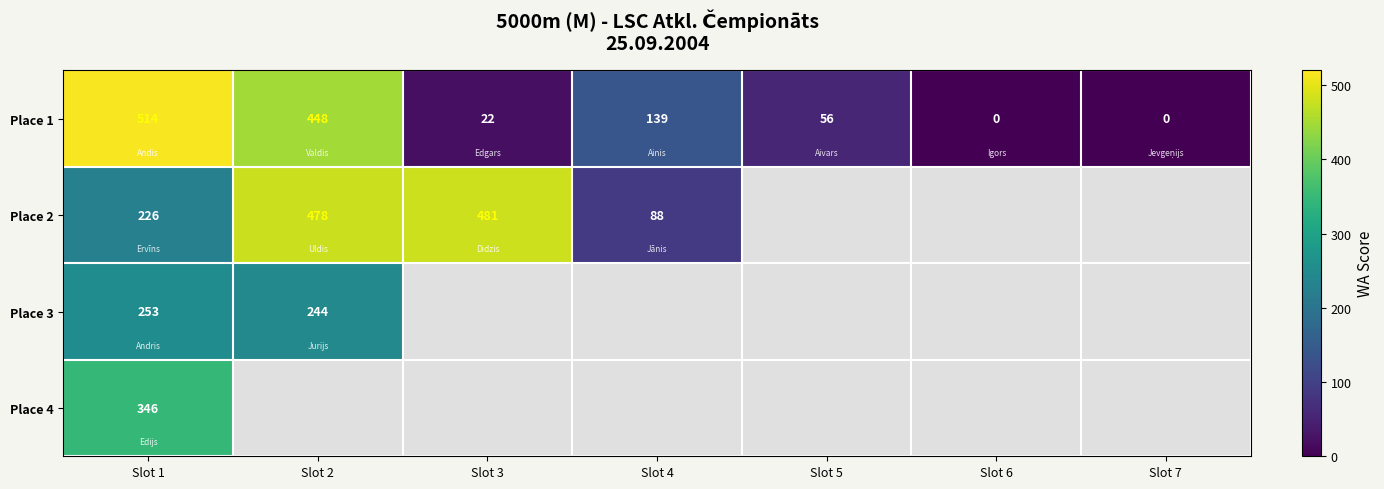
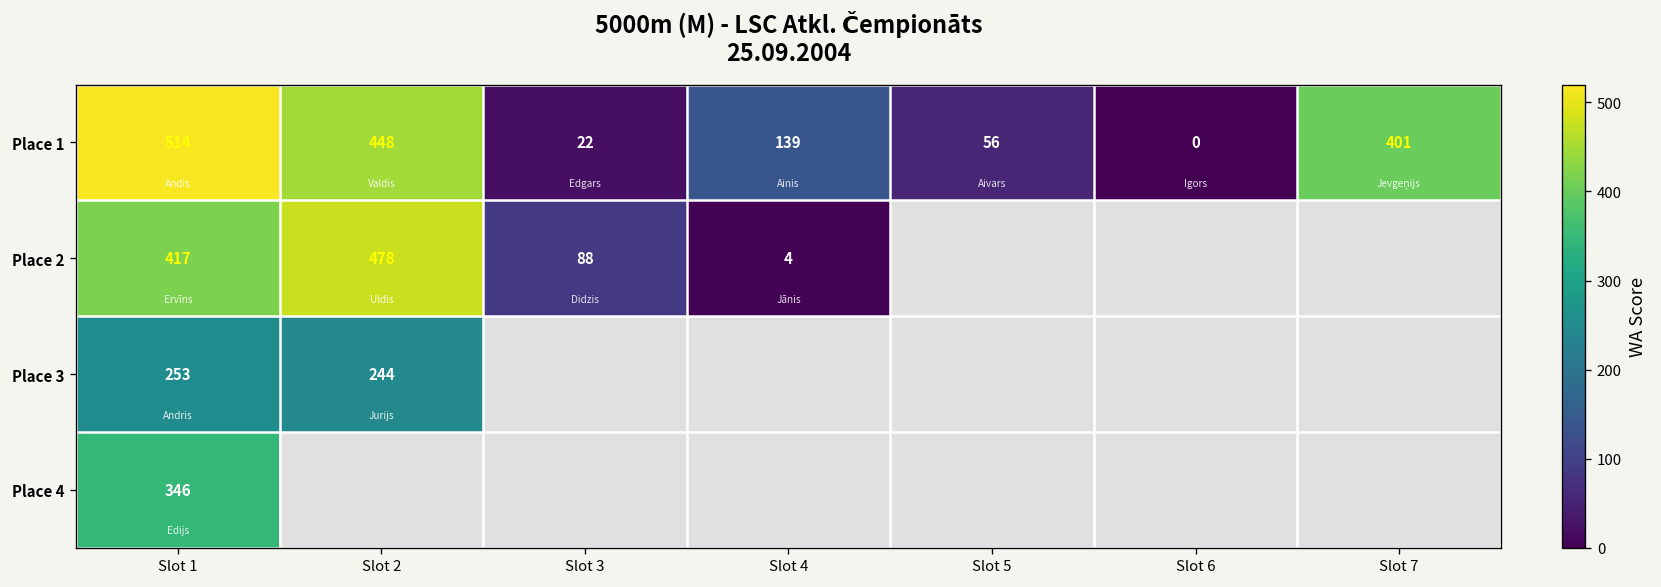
Place 1, Slot 7: 0 -> 401
Place 2, Slot 1: 226 -> 417
Place 2, Slot 3: 481 -> 88
Place 2, Slot 4: 88 -> 4
